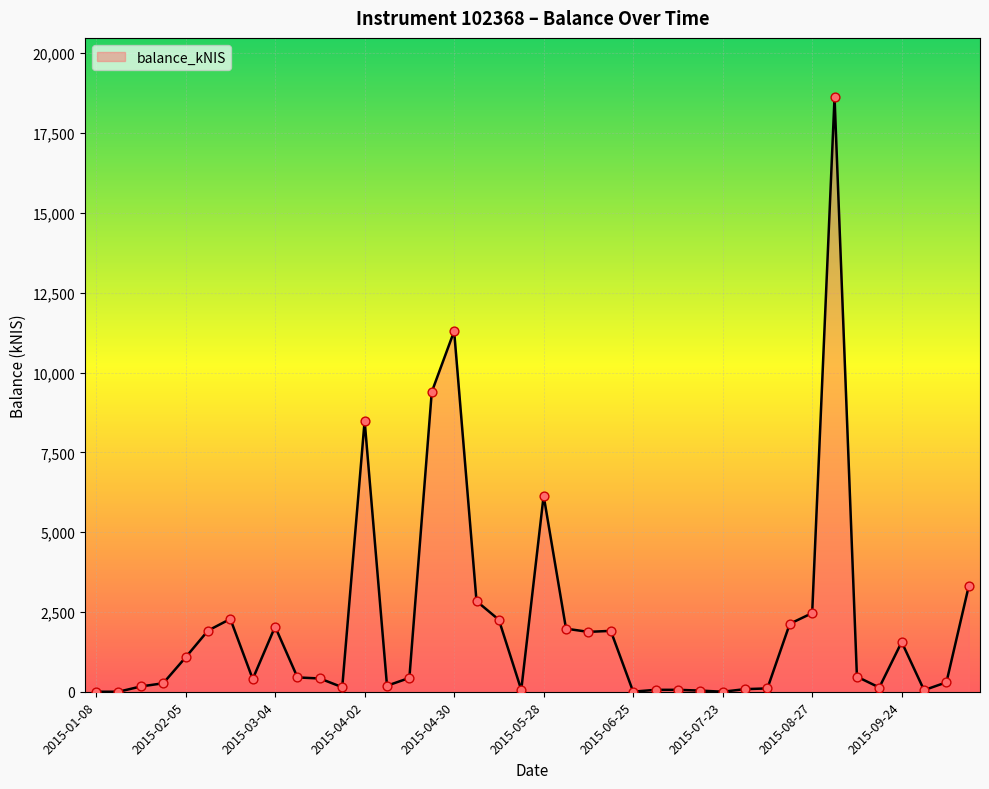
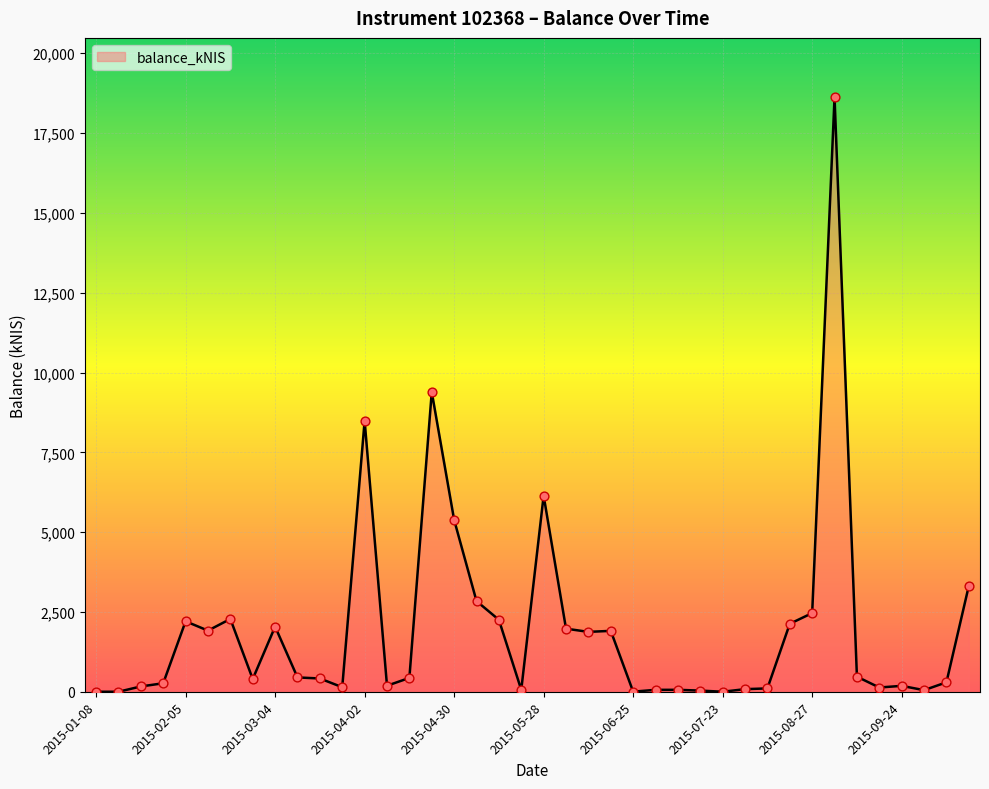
2015-02-05: 1,100 -> 2,200
2015-04-30: 11,300 -> 5,400
2015-09-24: 1,600 -> 200
